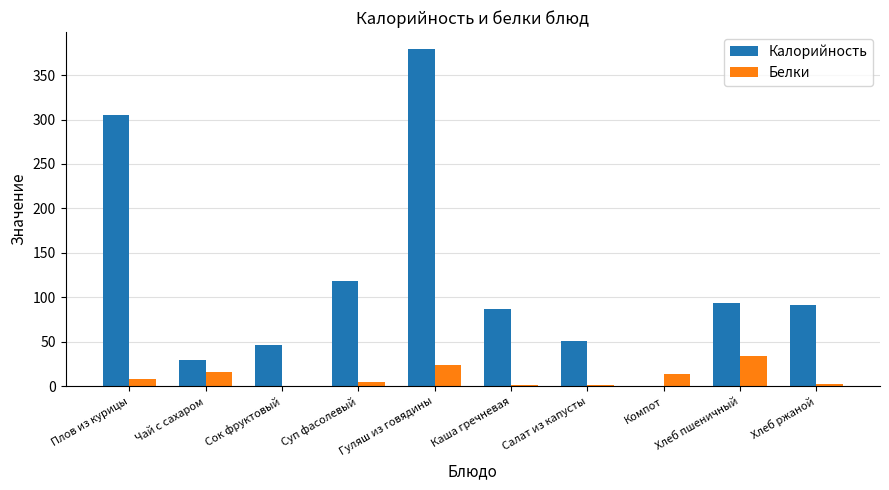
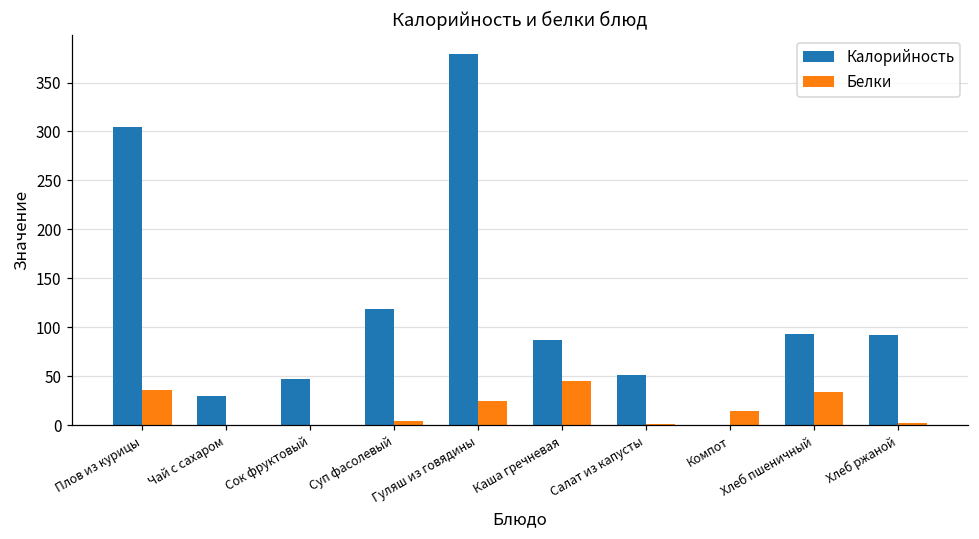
Белки, Плов из курицы: 10 -> 40
Белки, Чай с сахаром: 20 -> 0
Белки, Каша гречневая: 0 -> 40
